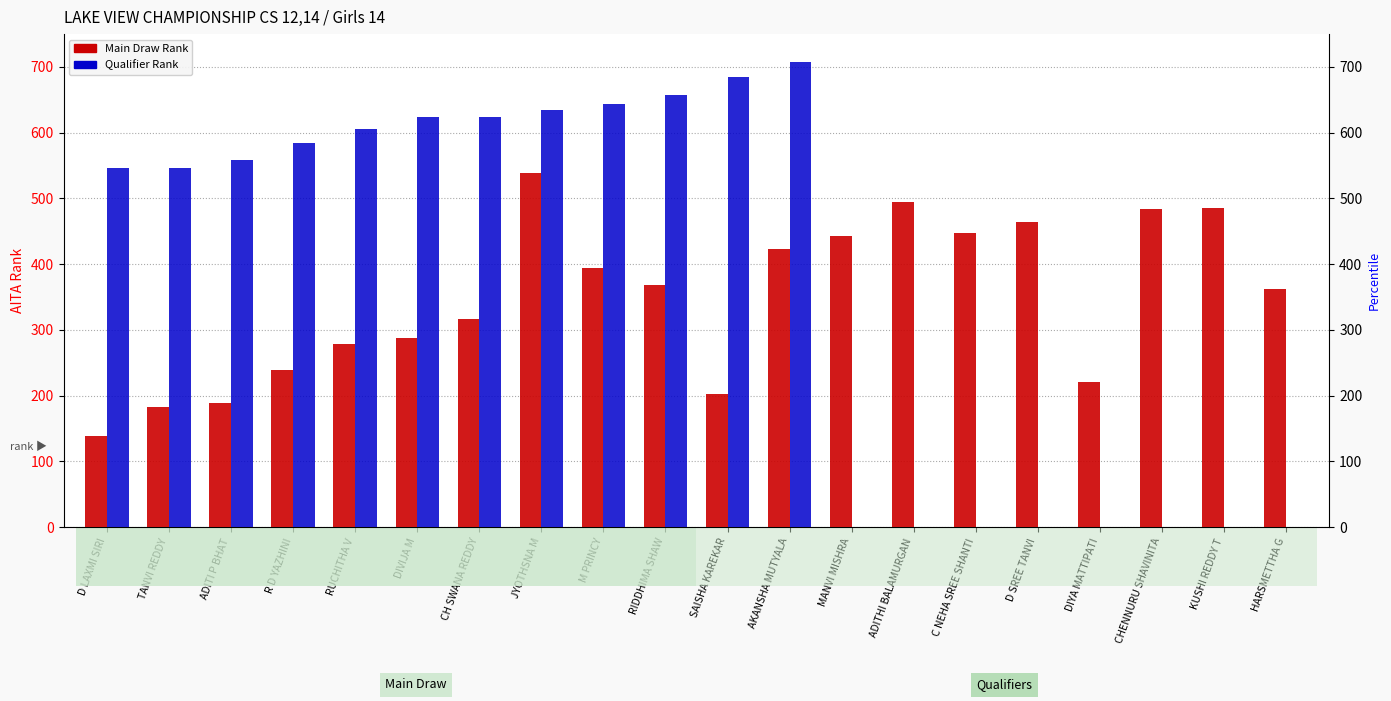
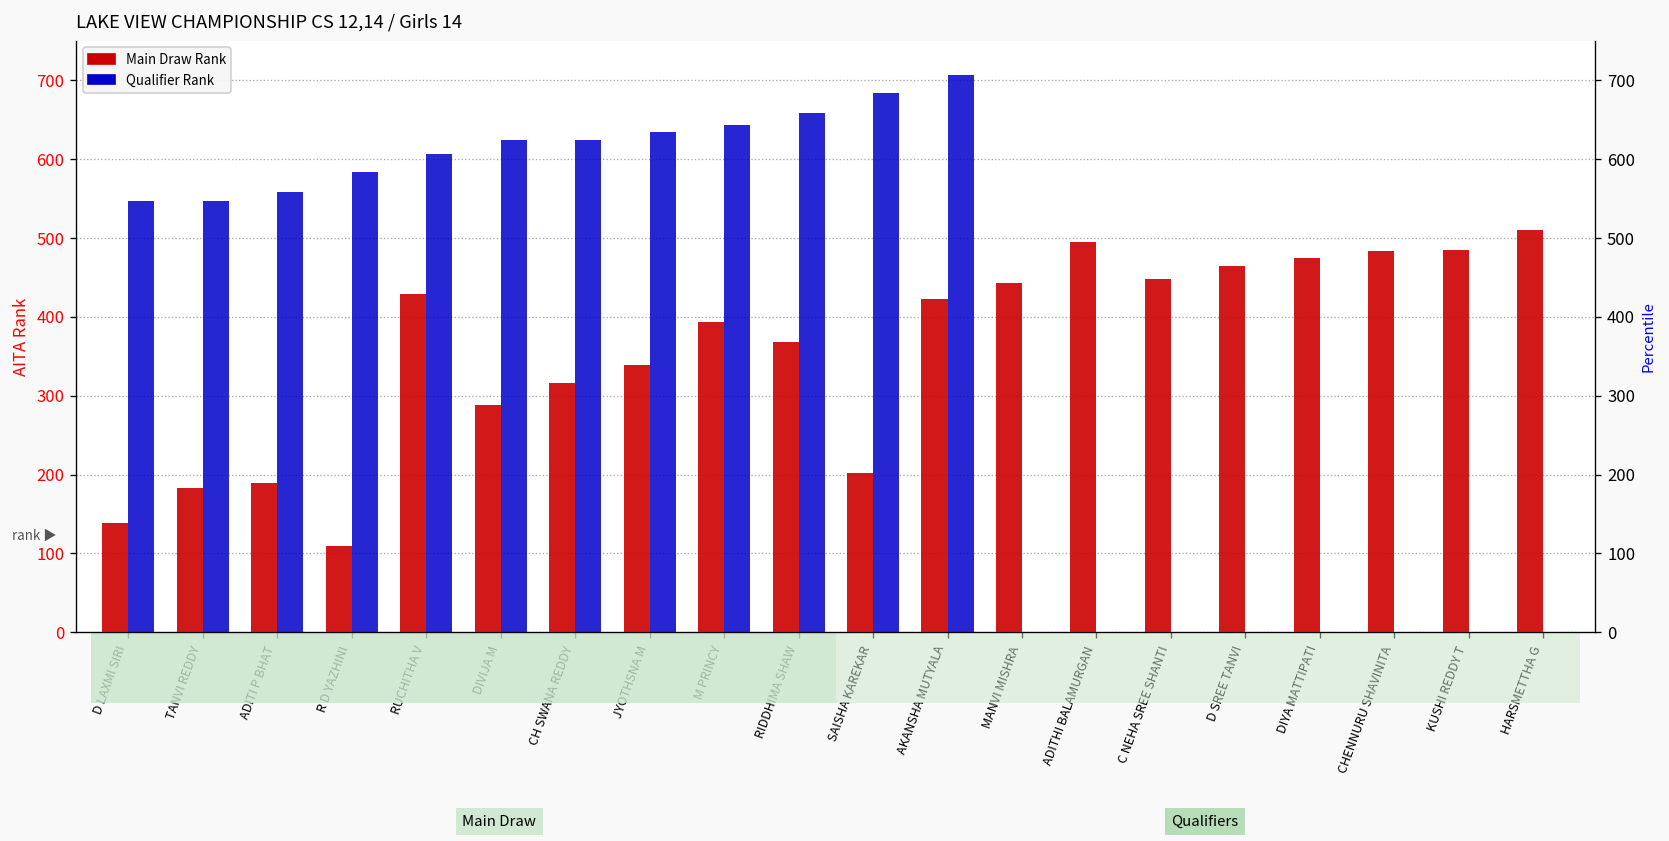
Main Draw Rank, R D YAZHINI: 240 -> 110
Main Draw Rank, RUCHITHA V: 280 -> 430
Main Draw Rank, JYOTHSNA M: 540 -> 340
Main Draw Rank, DIYA MATTIPATI: 220 -> 470
Main Draw Rank, HARSMETTHA G: 360 -> 510
